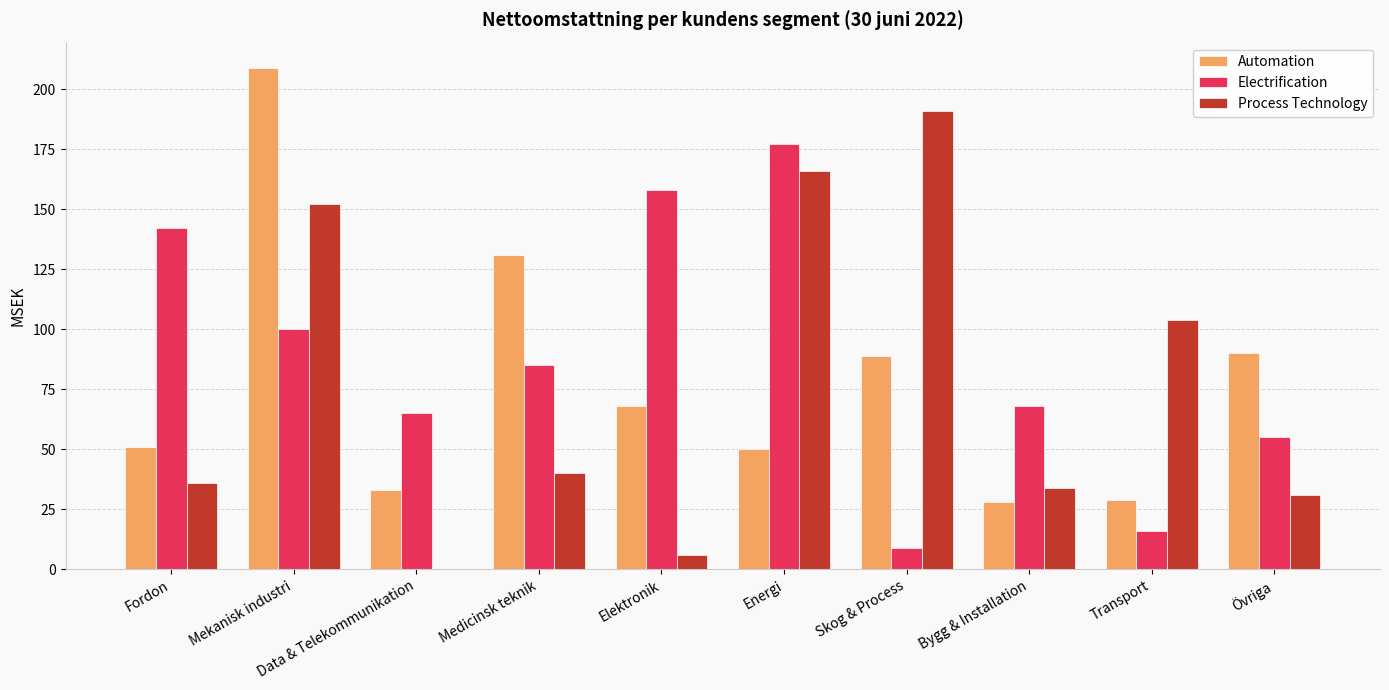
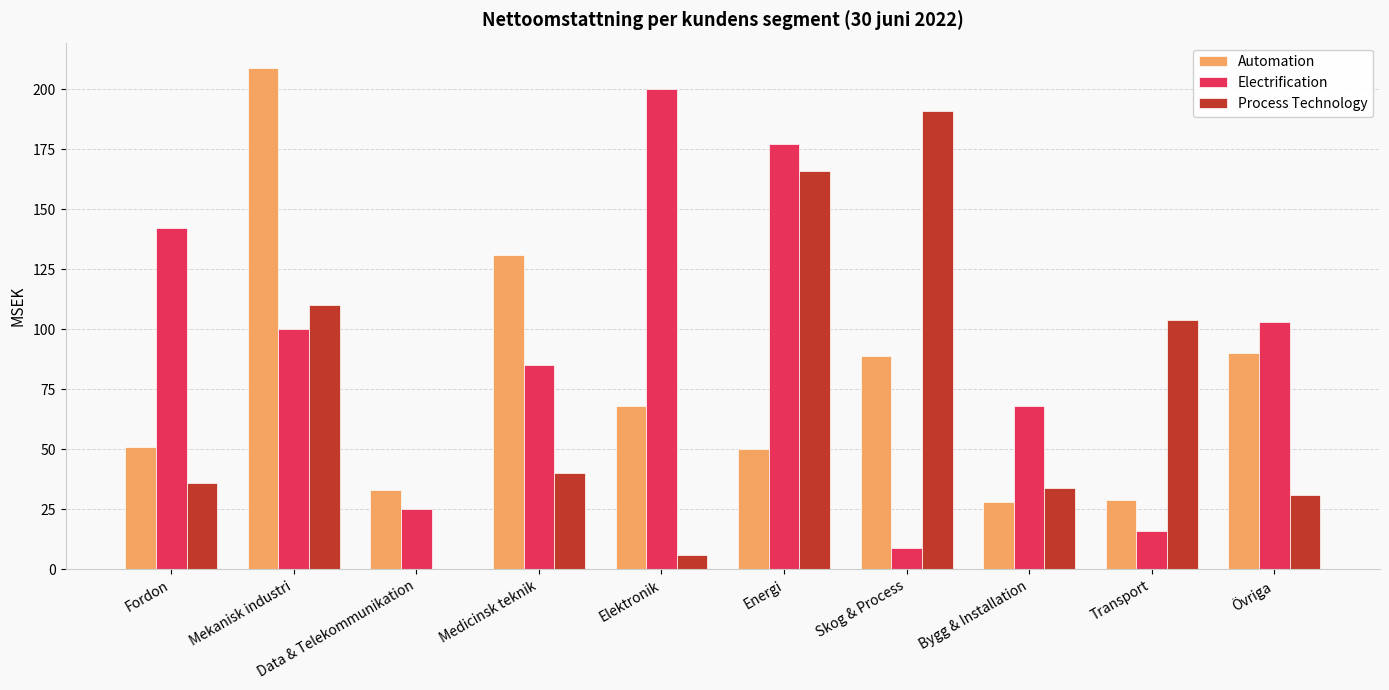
Process Technology, Mekanisk industri: 152 -> 110
Electrification, Data & Telekommunikation: 65 -> 25
Electrification, Elektronik: 158 -> 200
Electrification, Övriga: 55 -> 103
